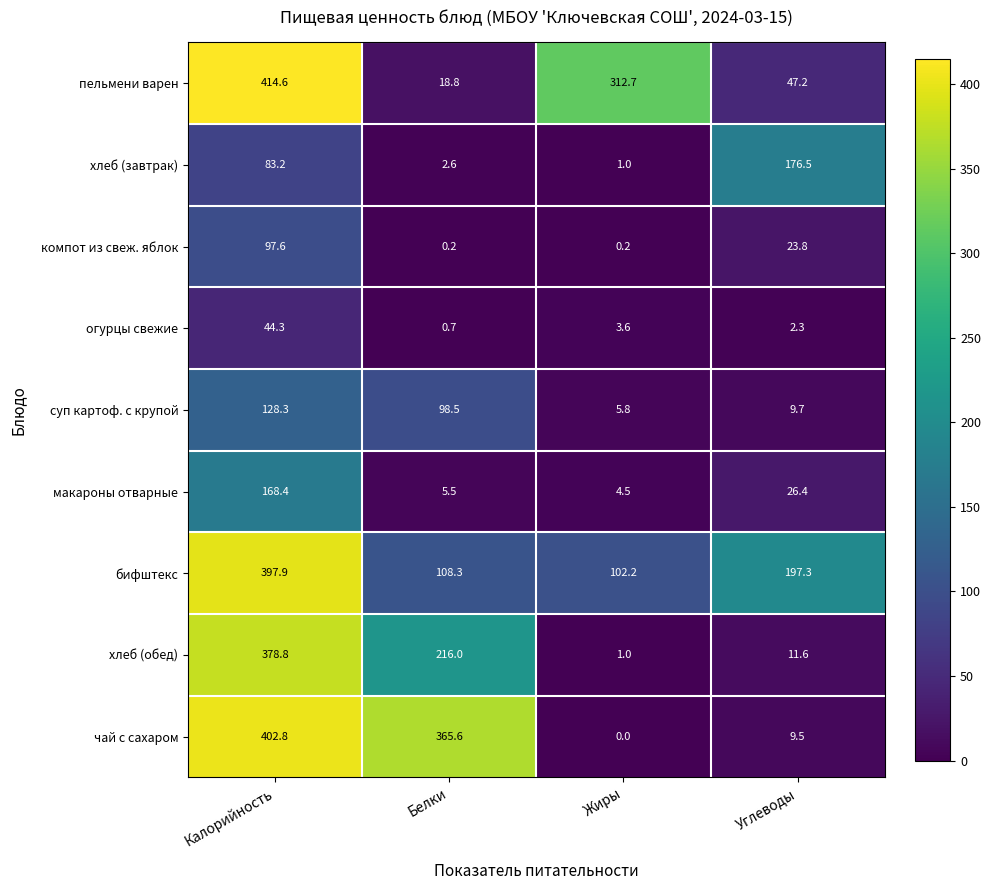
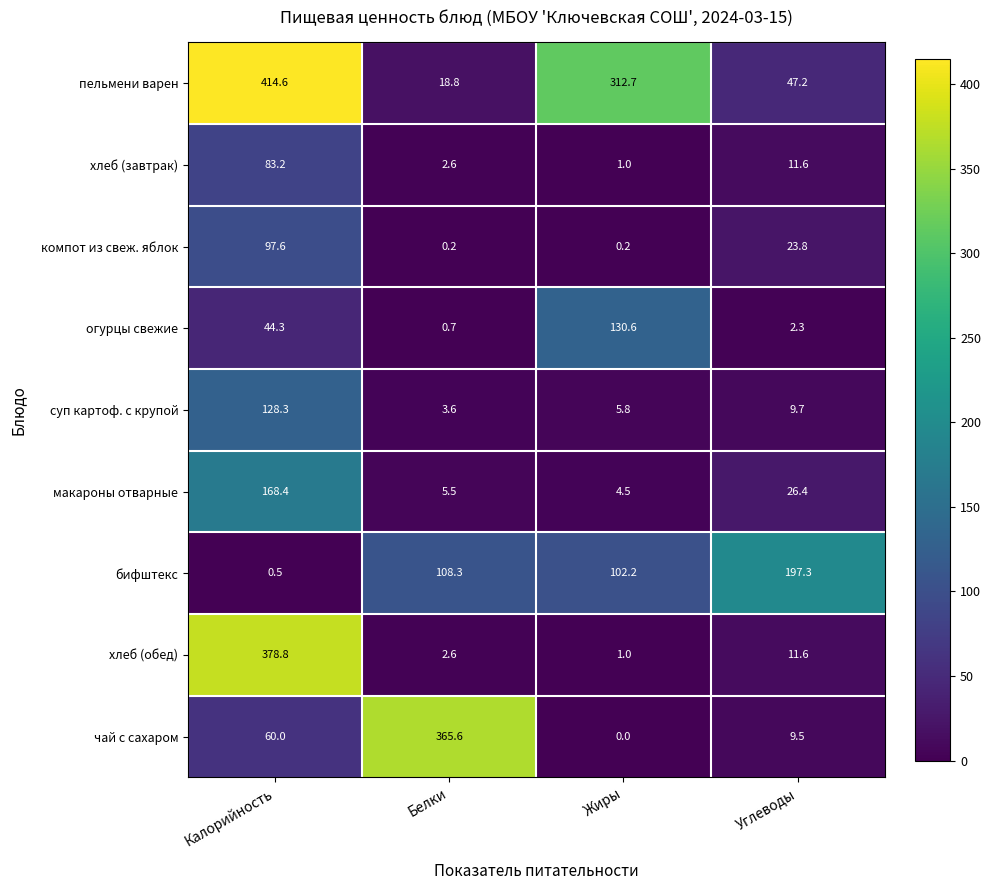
хлеб (завтрак), Углеводы: 176.5 -> 11.6
огурцы свежие, Жиры: 3.6 -> 130.6
суп картоф. с крупой, Белки: 98.5 -> 3.6
бифштекс, Калорийность: 397.9 -> 0.5
хлеб (обед), Белки: 216.0 -> 2.6
чай с сахаром, Калорийность: 402.8 -> 60.0
